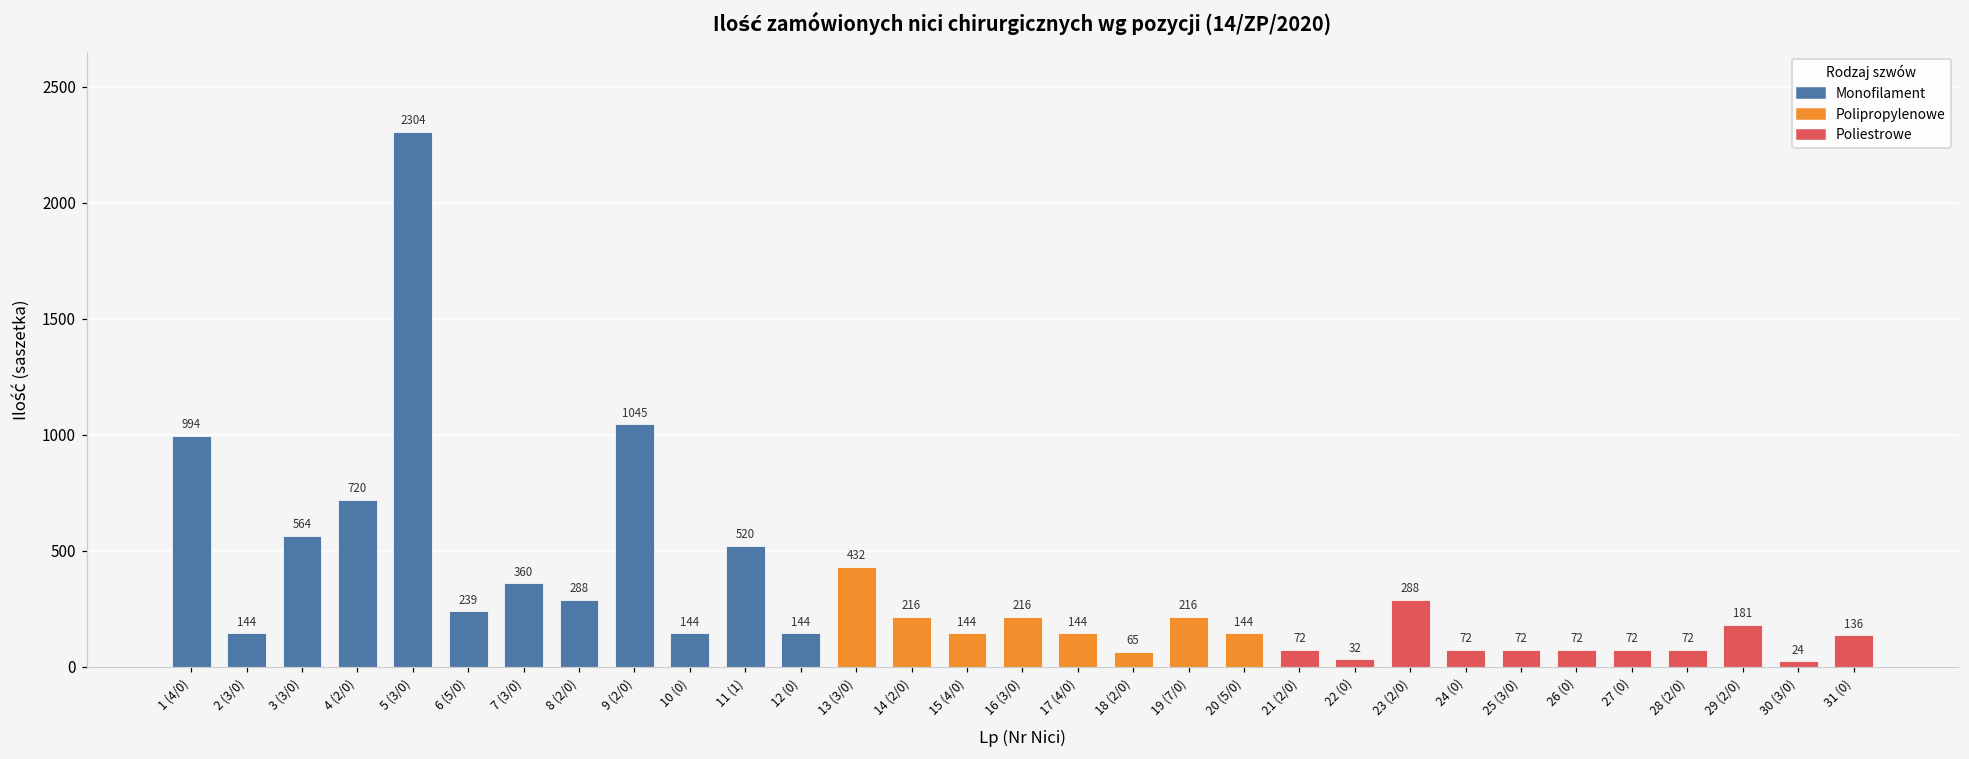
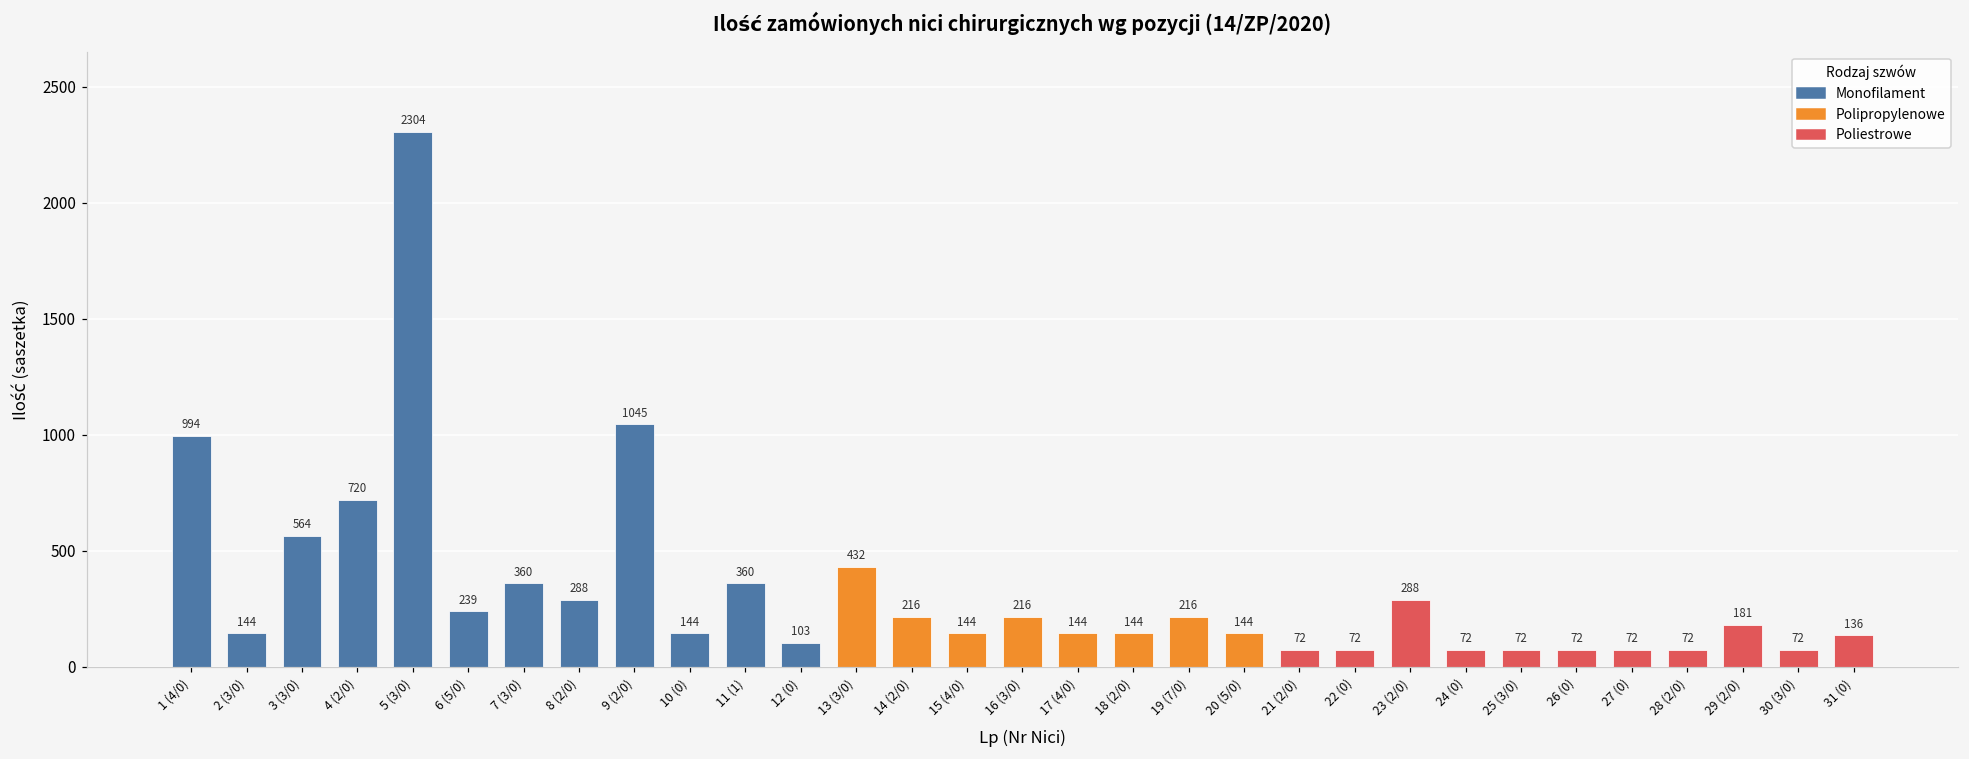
11 (1): 520 -> 360
12 (0): 144 -> 103
18 (2/0): 65 -> 144
22 (0): 32 -> 72
30 (3/0): 24 -> 72
